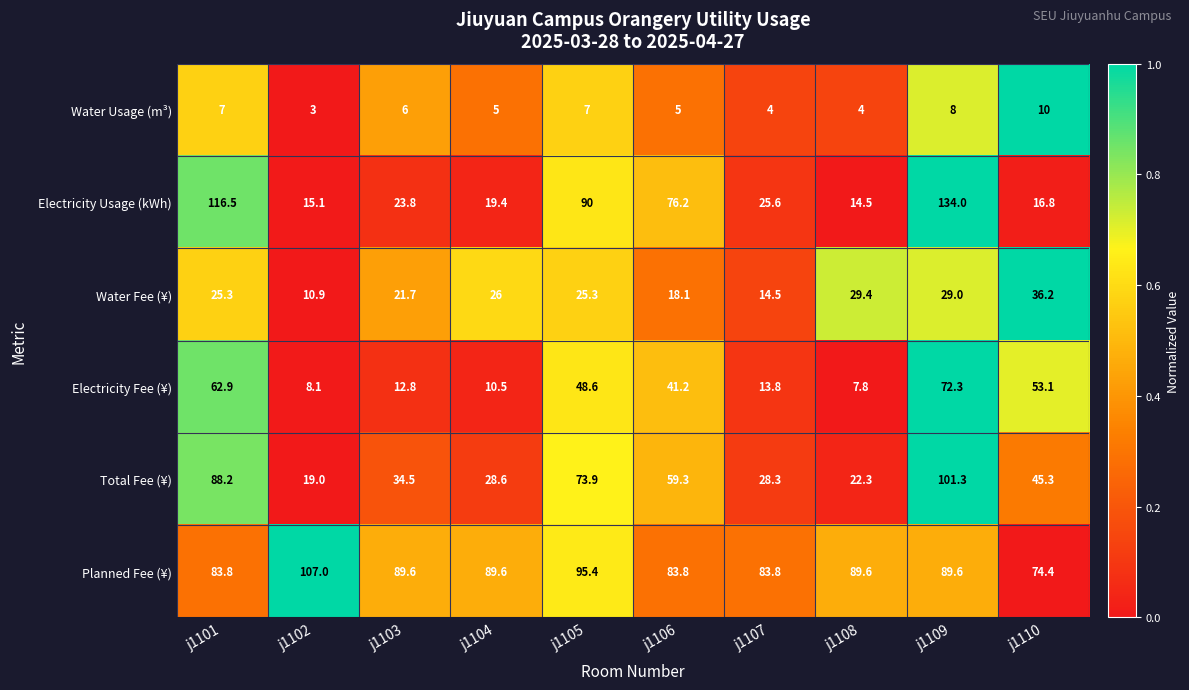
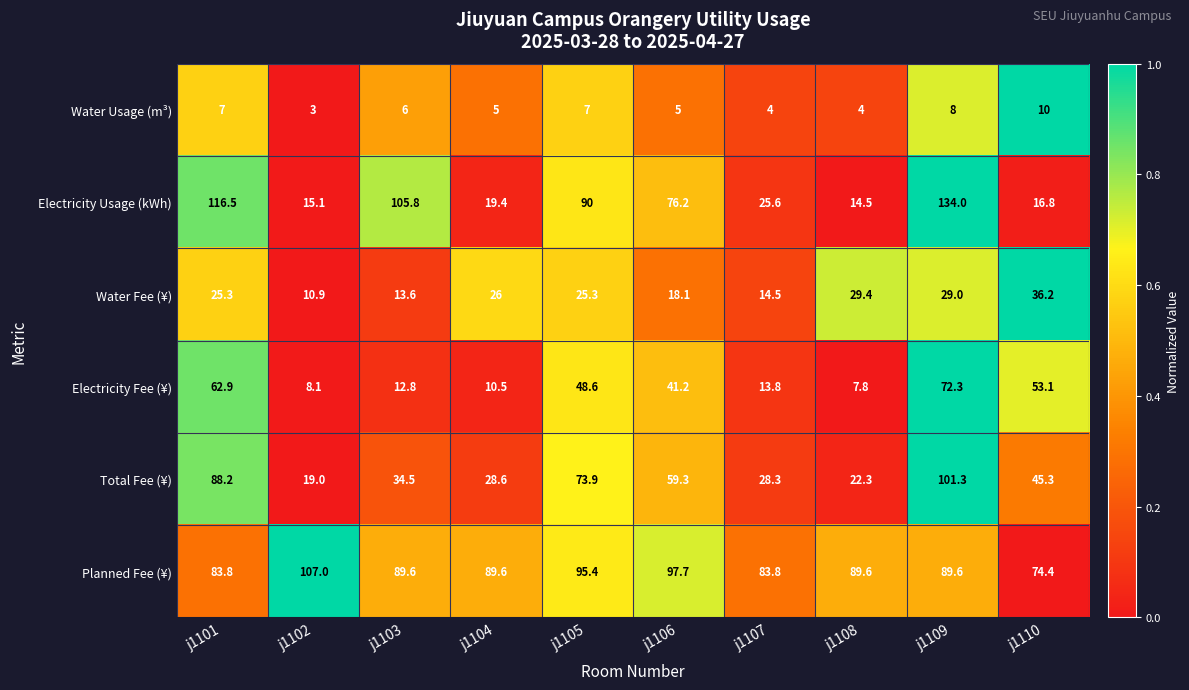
Electricity Usage (kWh), j1103: 23.8 -> 105.8
Water Fee (¥), j1103: 21.7 -> 13.6
Planned Fee (¥), j1106: 83.8 -> 97.7
